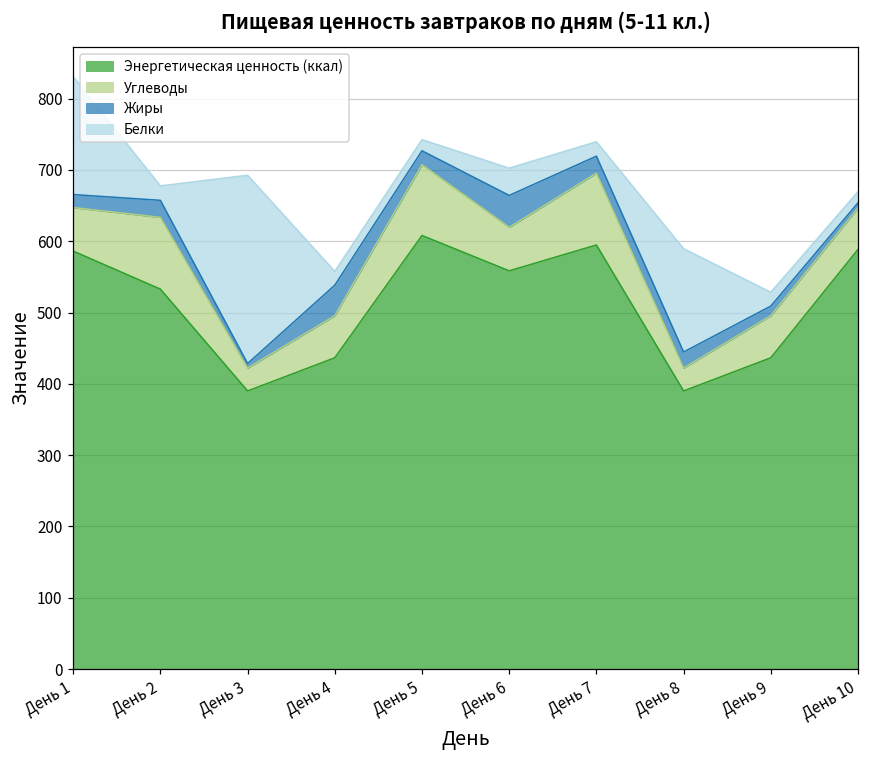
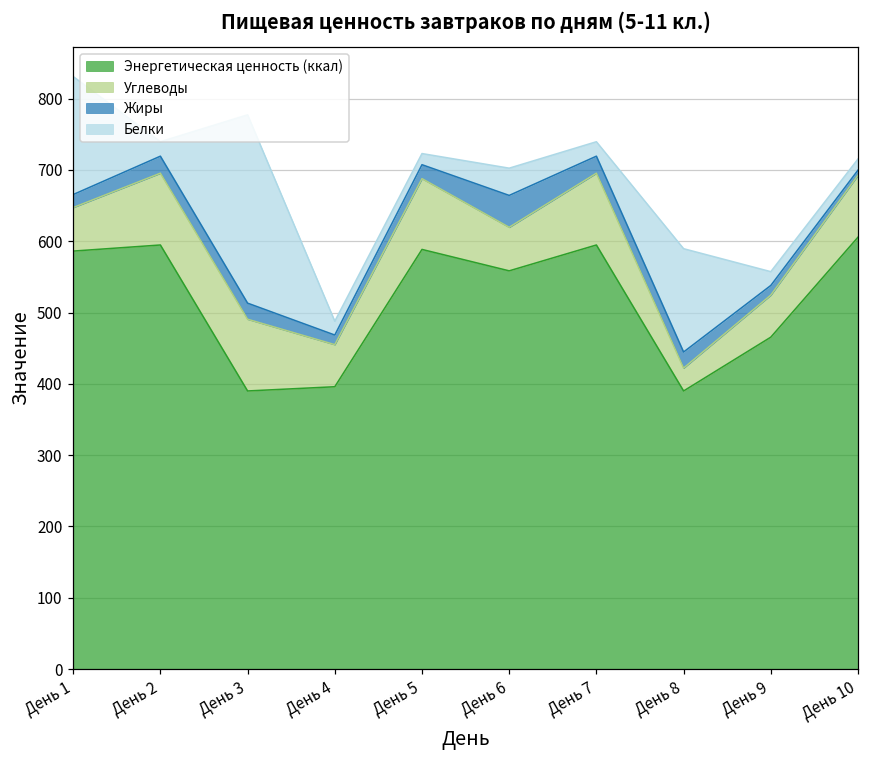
Энергетическая ценность (ккал), День 2: 530 -> 590
Углеводы, День 3: 30 -> 100
Жиры, День 3: 10 -> 20
Энергетическая ценность (ккал), День 4: 440 -> 400
Жиры, День 4: 40 -> 10
Энергетическая ценность (ккал), День 5: 610 -> 590
Энергетическая ценность (ккал), День 9: 440 -> 470
Энергетическая ценность (ккал), День 10: 590 -> 610
Углеводы, День 10: 60 -> 90
